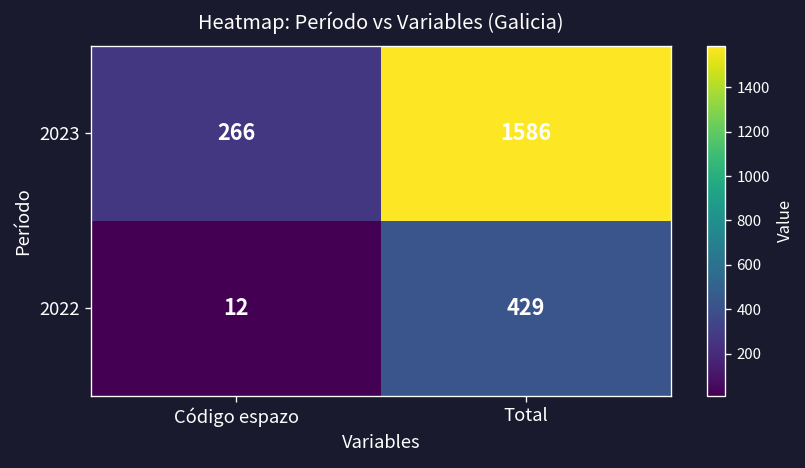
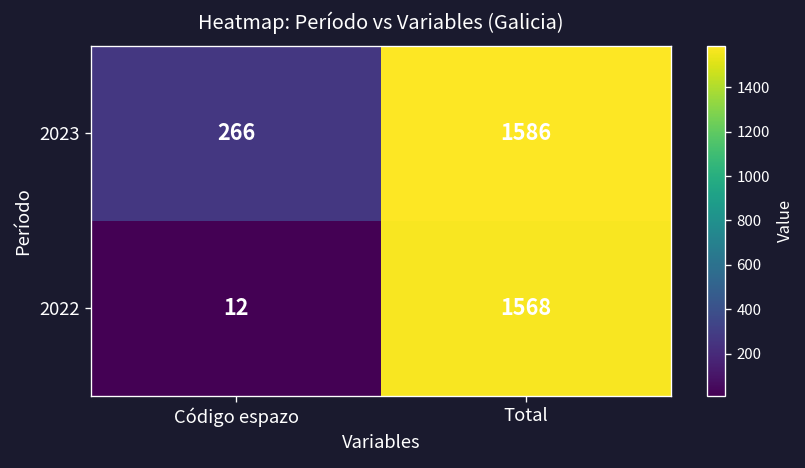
2022, Total: 429 -> 1568
